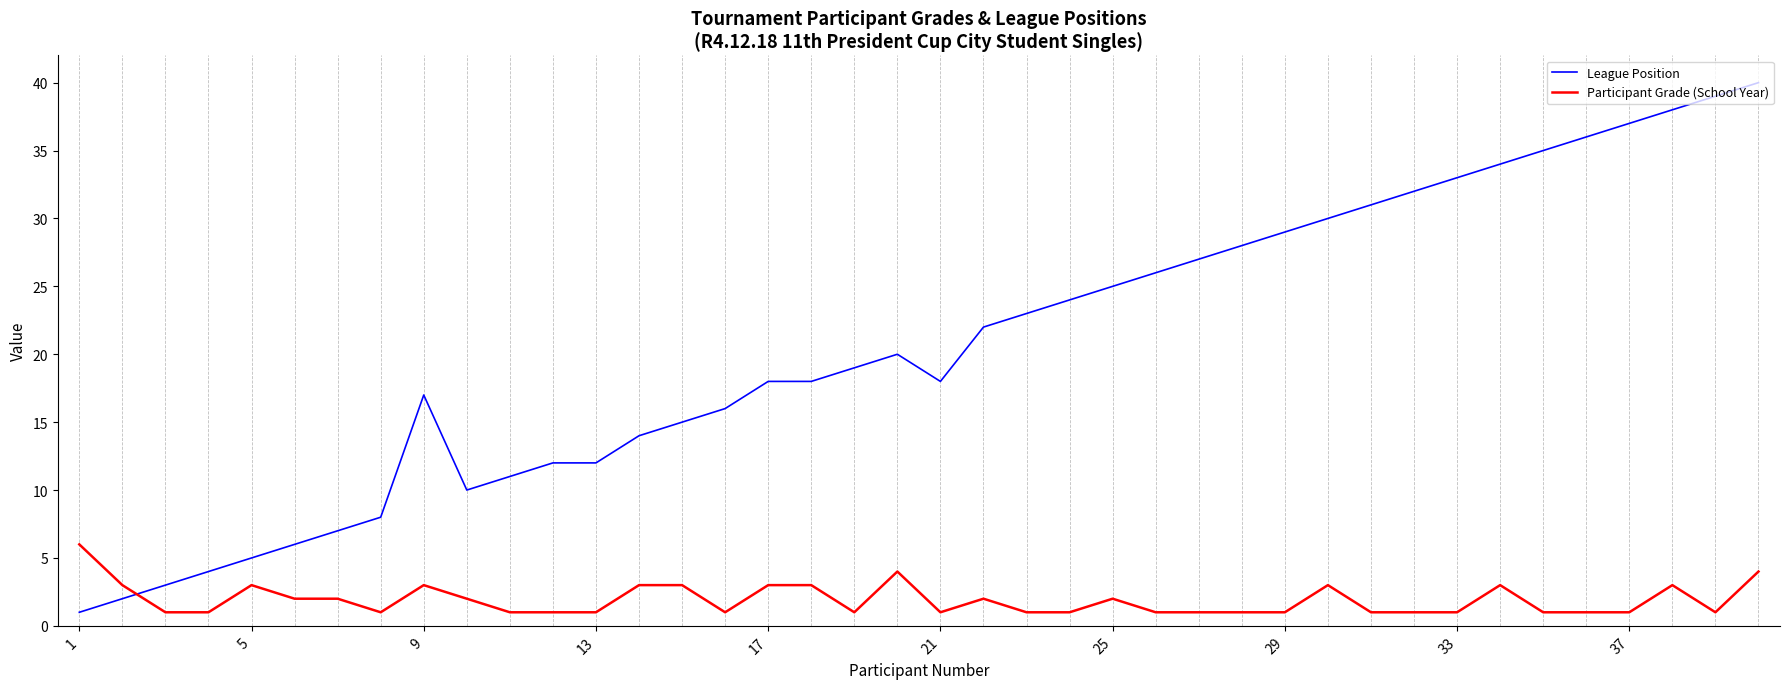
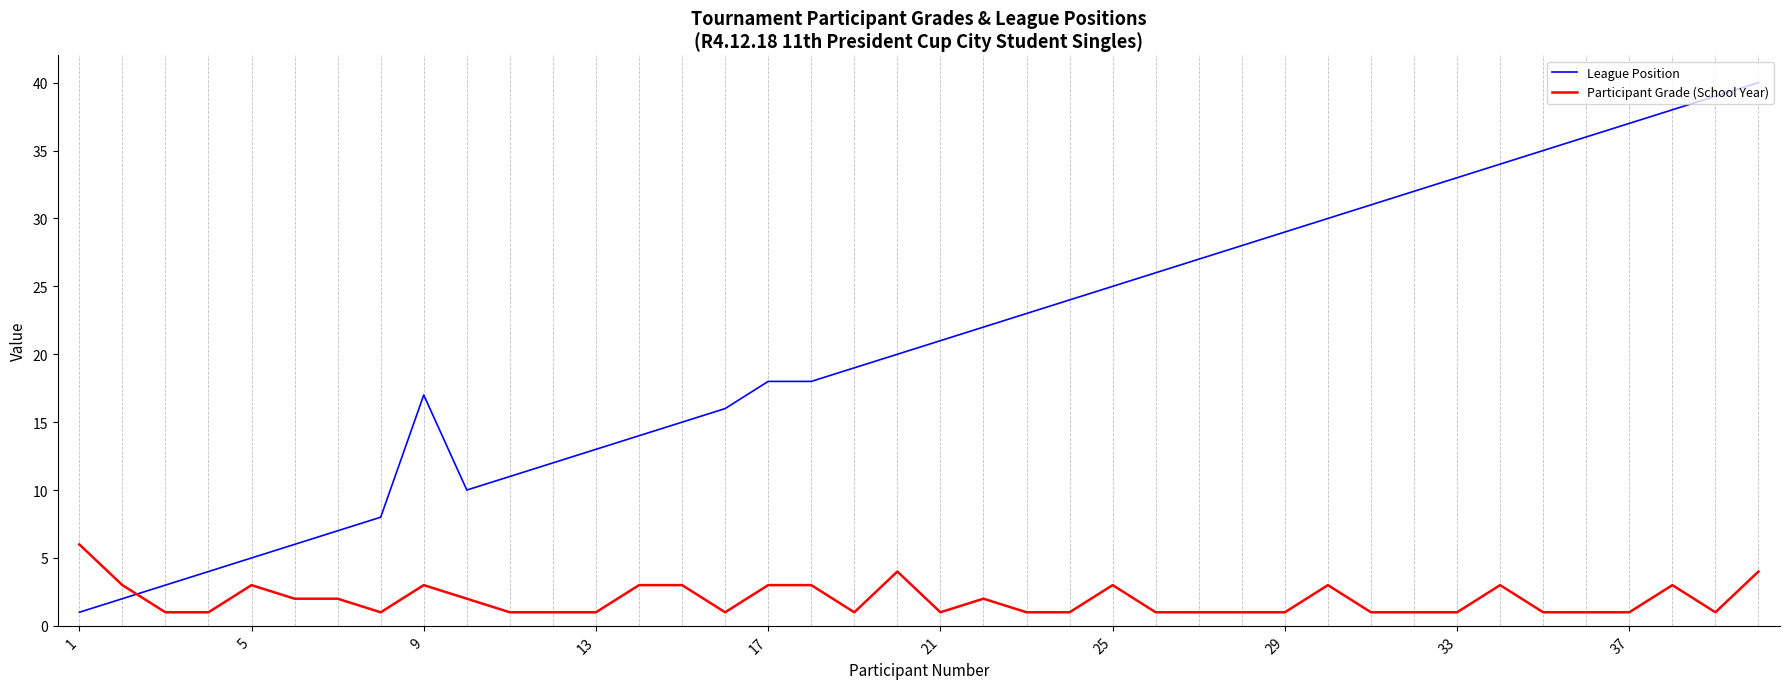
League Position, 13: 12 -> 13
League Position, 21: 18 -> 21
Participant Grade (School Year), 25: 2 -> 3
